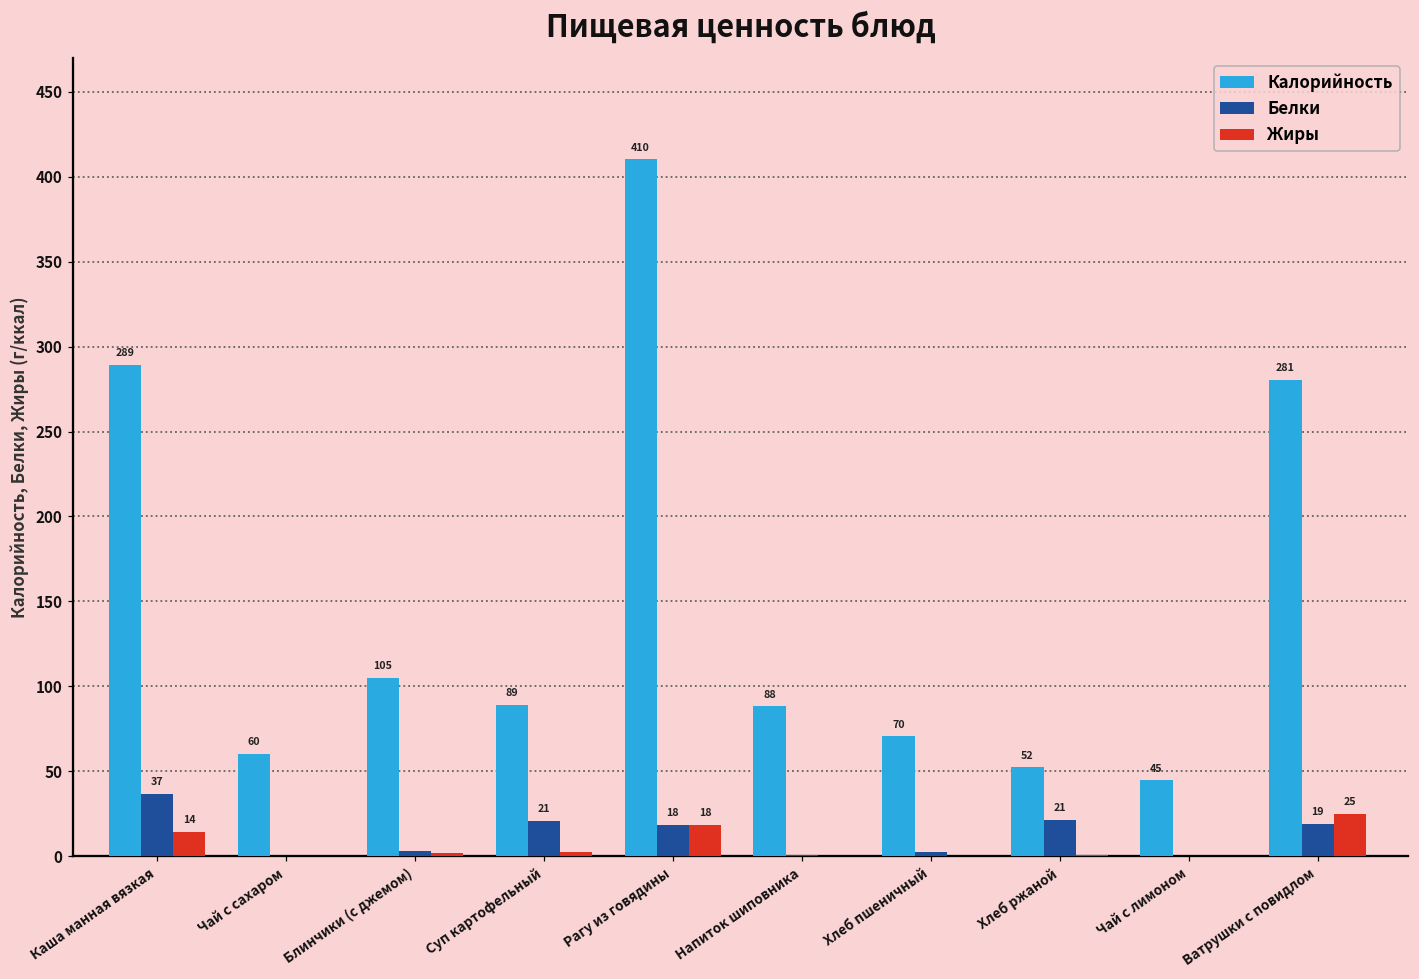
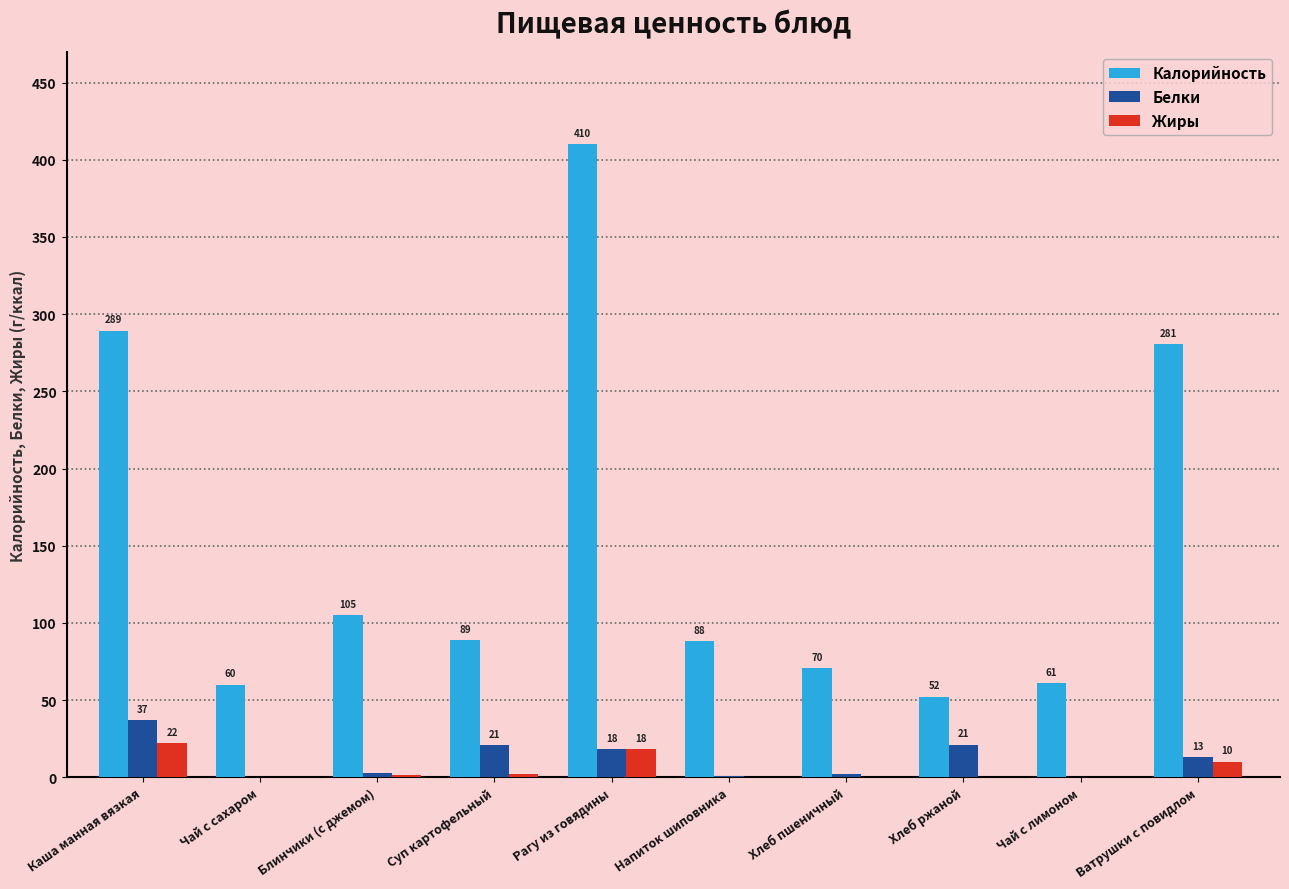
Жиры, Каша манная вязкая: 14 -> 22
Калорийность, Чай с лимоном: 45 -> 61
Белки, Ватрушки с повидлом: 19 -> 13
Жиры, Ватрушки с повидлом: 25 -> 10
